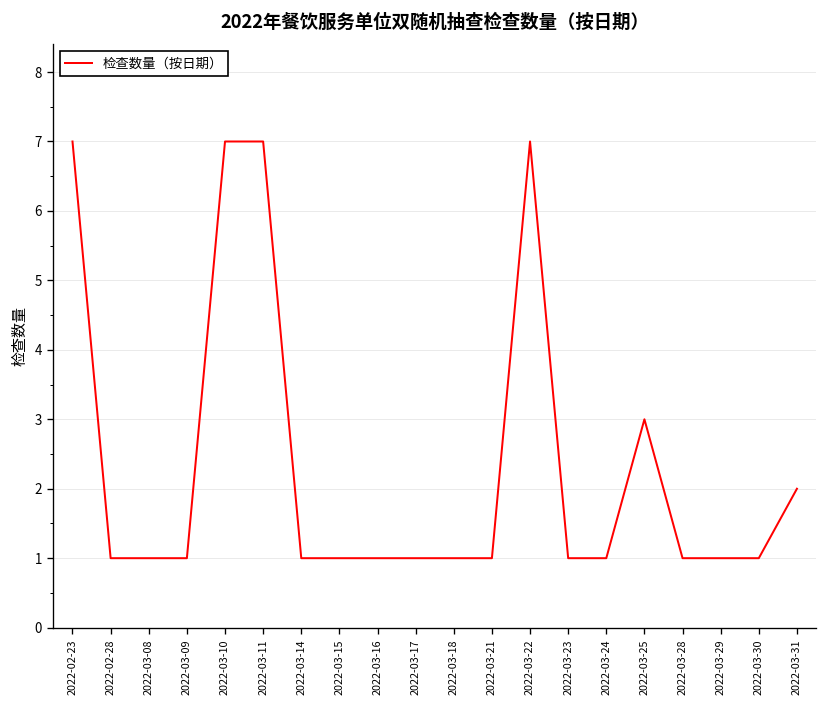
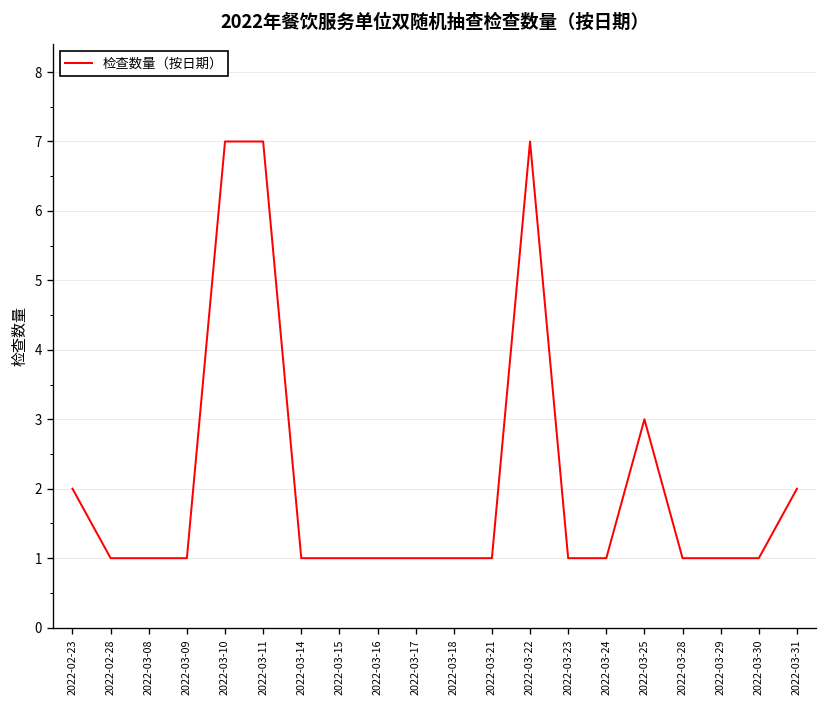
2022-02-23: 7 -> 2
